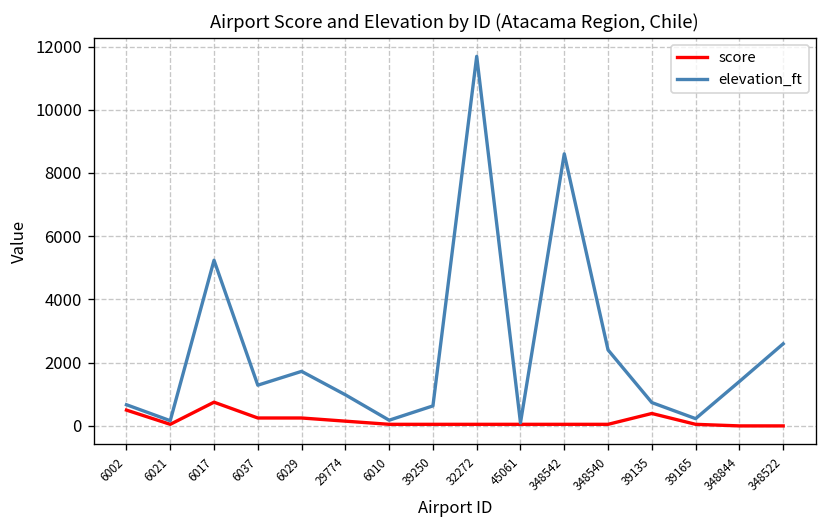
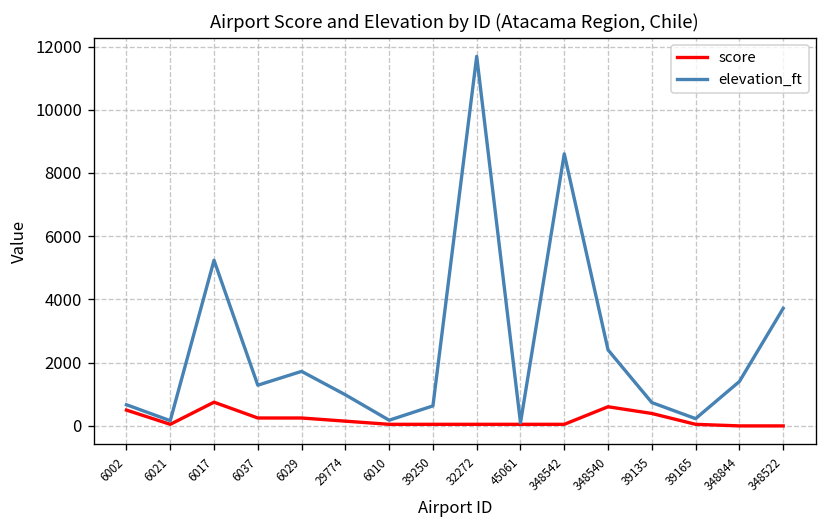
score, 348540: 100 -> 600
elevation_ft, 348522: 2600 -> 3700
